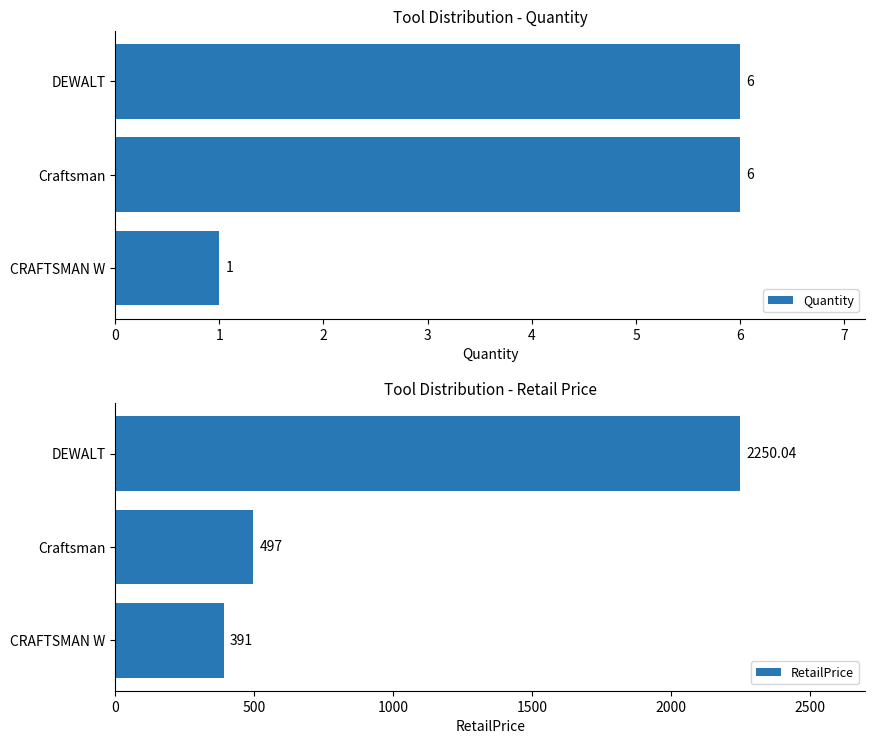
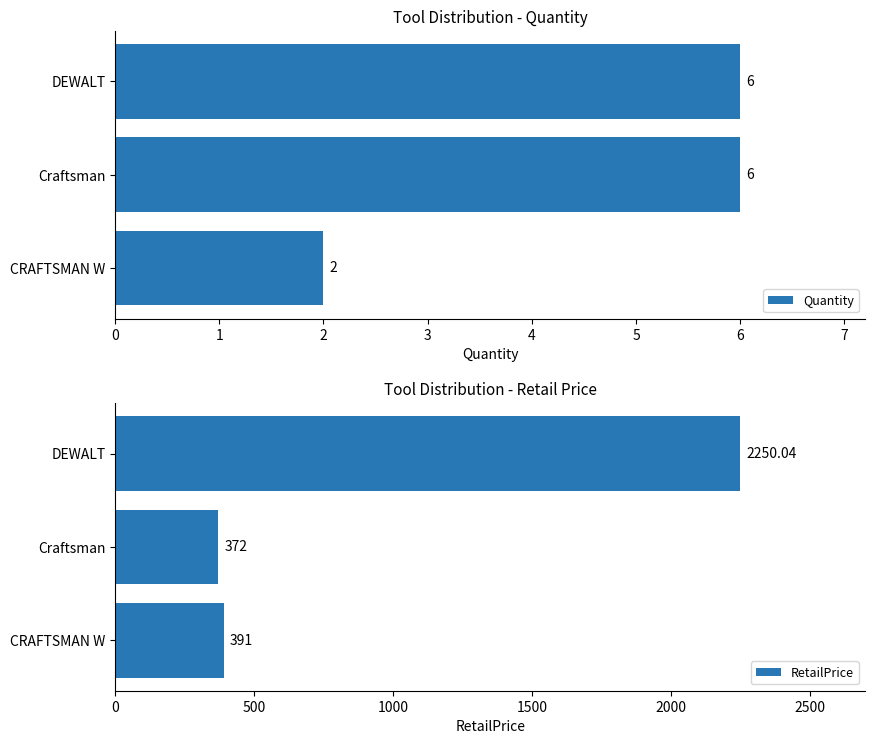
Tool Distribution - Quantity, CRAFTSMAN W: 1 -> 2
Tool Distribution - Retail Price, Craftsman: 497 -> 372
